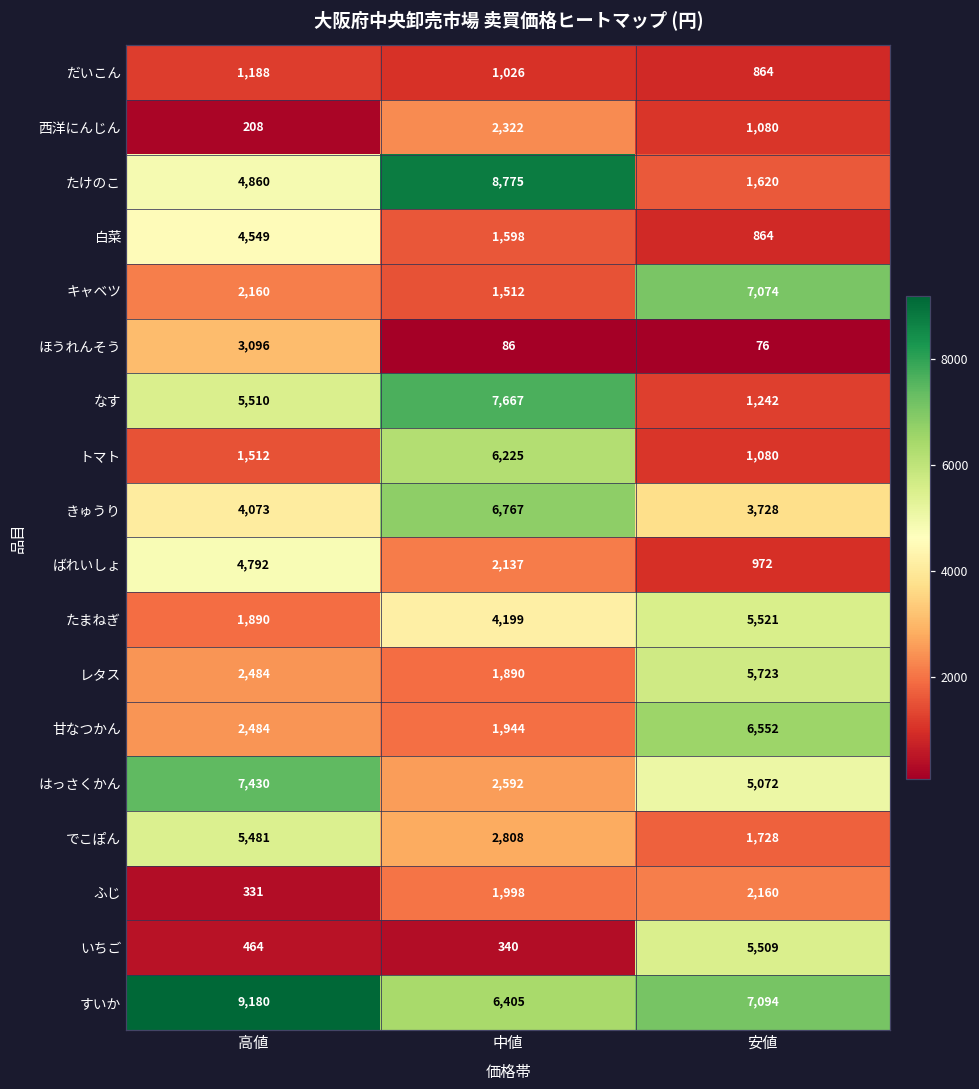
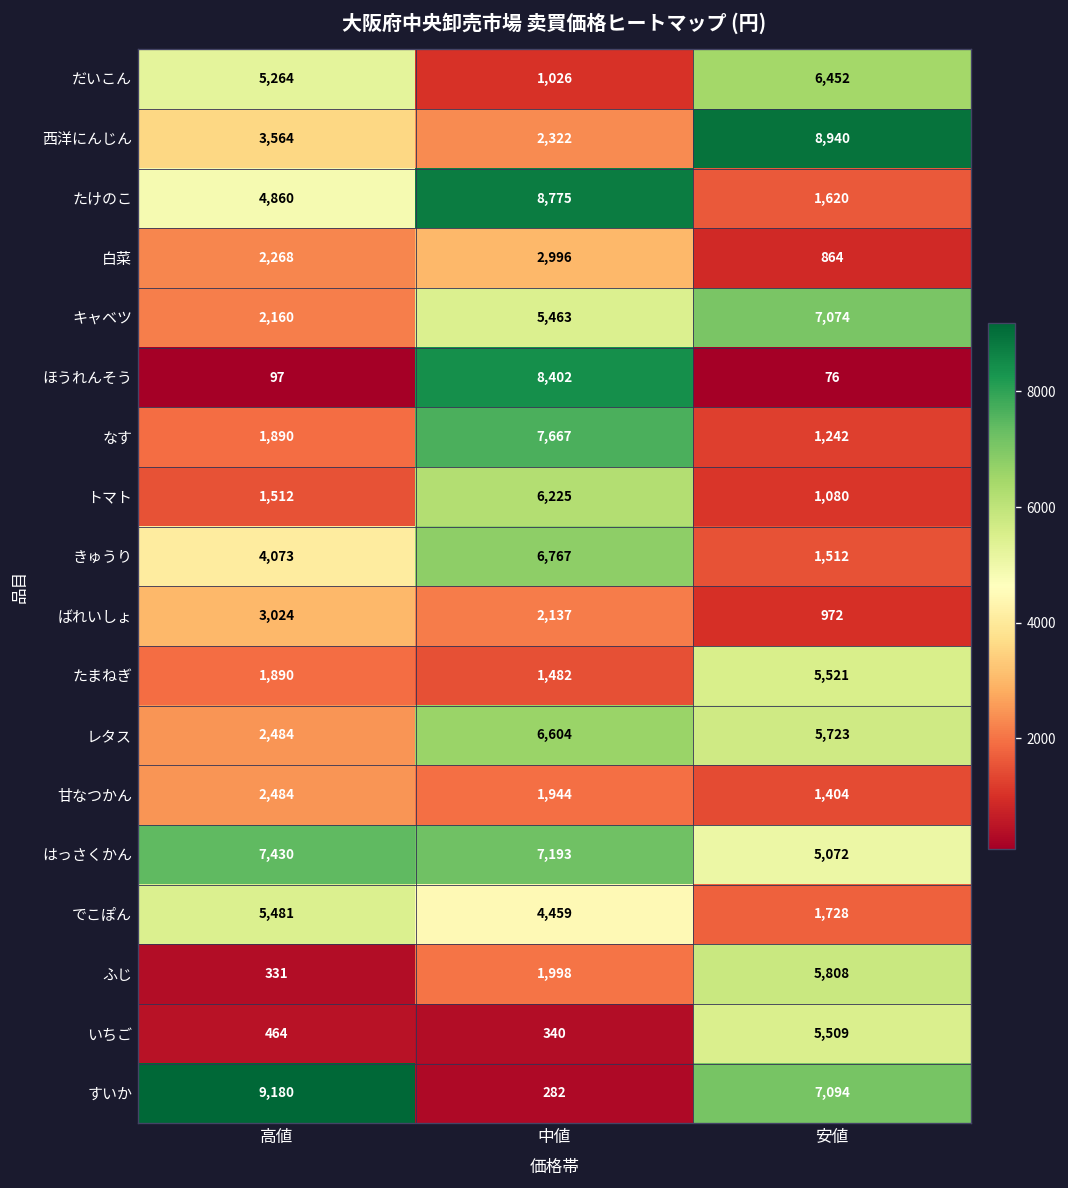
だいこん, 高値: 1,188 -> 5,264
だいこん, 安値: 864 -> 6,452
西洋にんじん, 高値: 208 -> 3,564
西洋にんじん, 安値: 1,080 -> 8,940
白菜, 高値: 4,549 -> 2,268
白菜, 中値: 1,598 -> 2,996
キャベツ, 中値: 1,512 -> 5,463
ほうれんそう, 高値: 3,096 -> 97
ほうれんそう, 中値: 86 -> 8,402
なす, 高値: 5,510 -> 1,890
きゅうり, 安値: 3,728 -> 1,512
ばれいしょ, 高値: 4,792 -> 3,024
たまねぎ, 中値: 4,199 -> 1,482
レタス, 中値: 1,890 -> 6,604
甘なつかん, 安値: 6,552 -> 1,404
はっさくかん, 中値: 2,592 -> 7,193
でこぽん, 中値: 2,808 -> 4,459
ふじ, 安値: 2,160 -> 5,808
すいか, 中値: 6,405 -> 282
